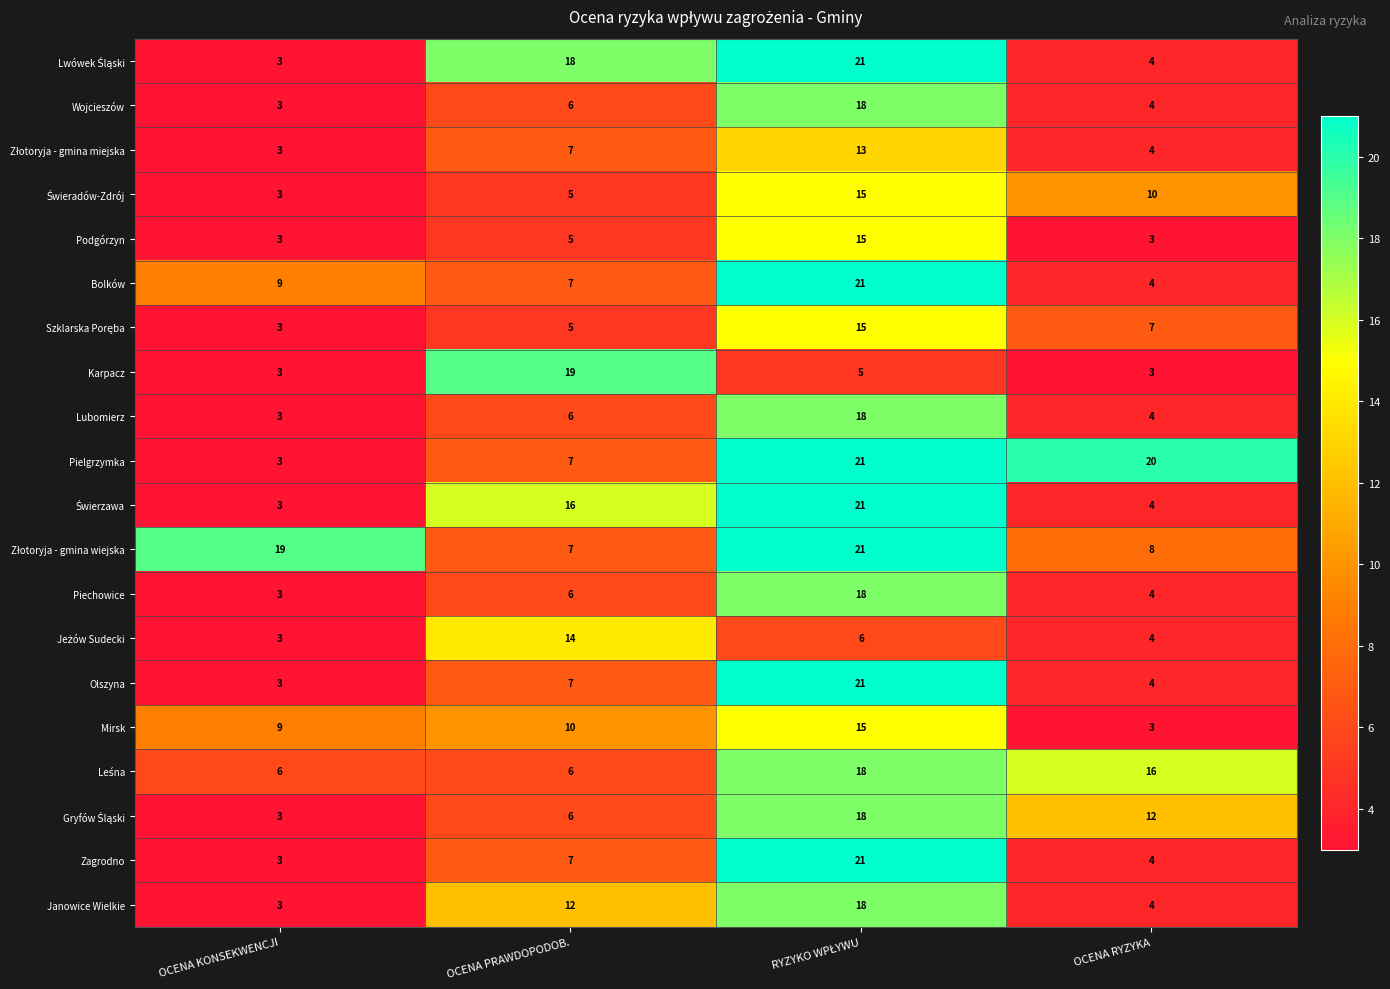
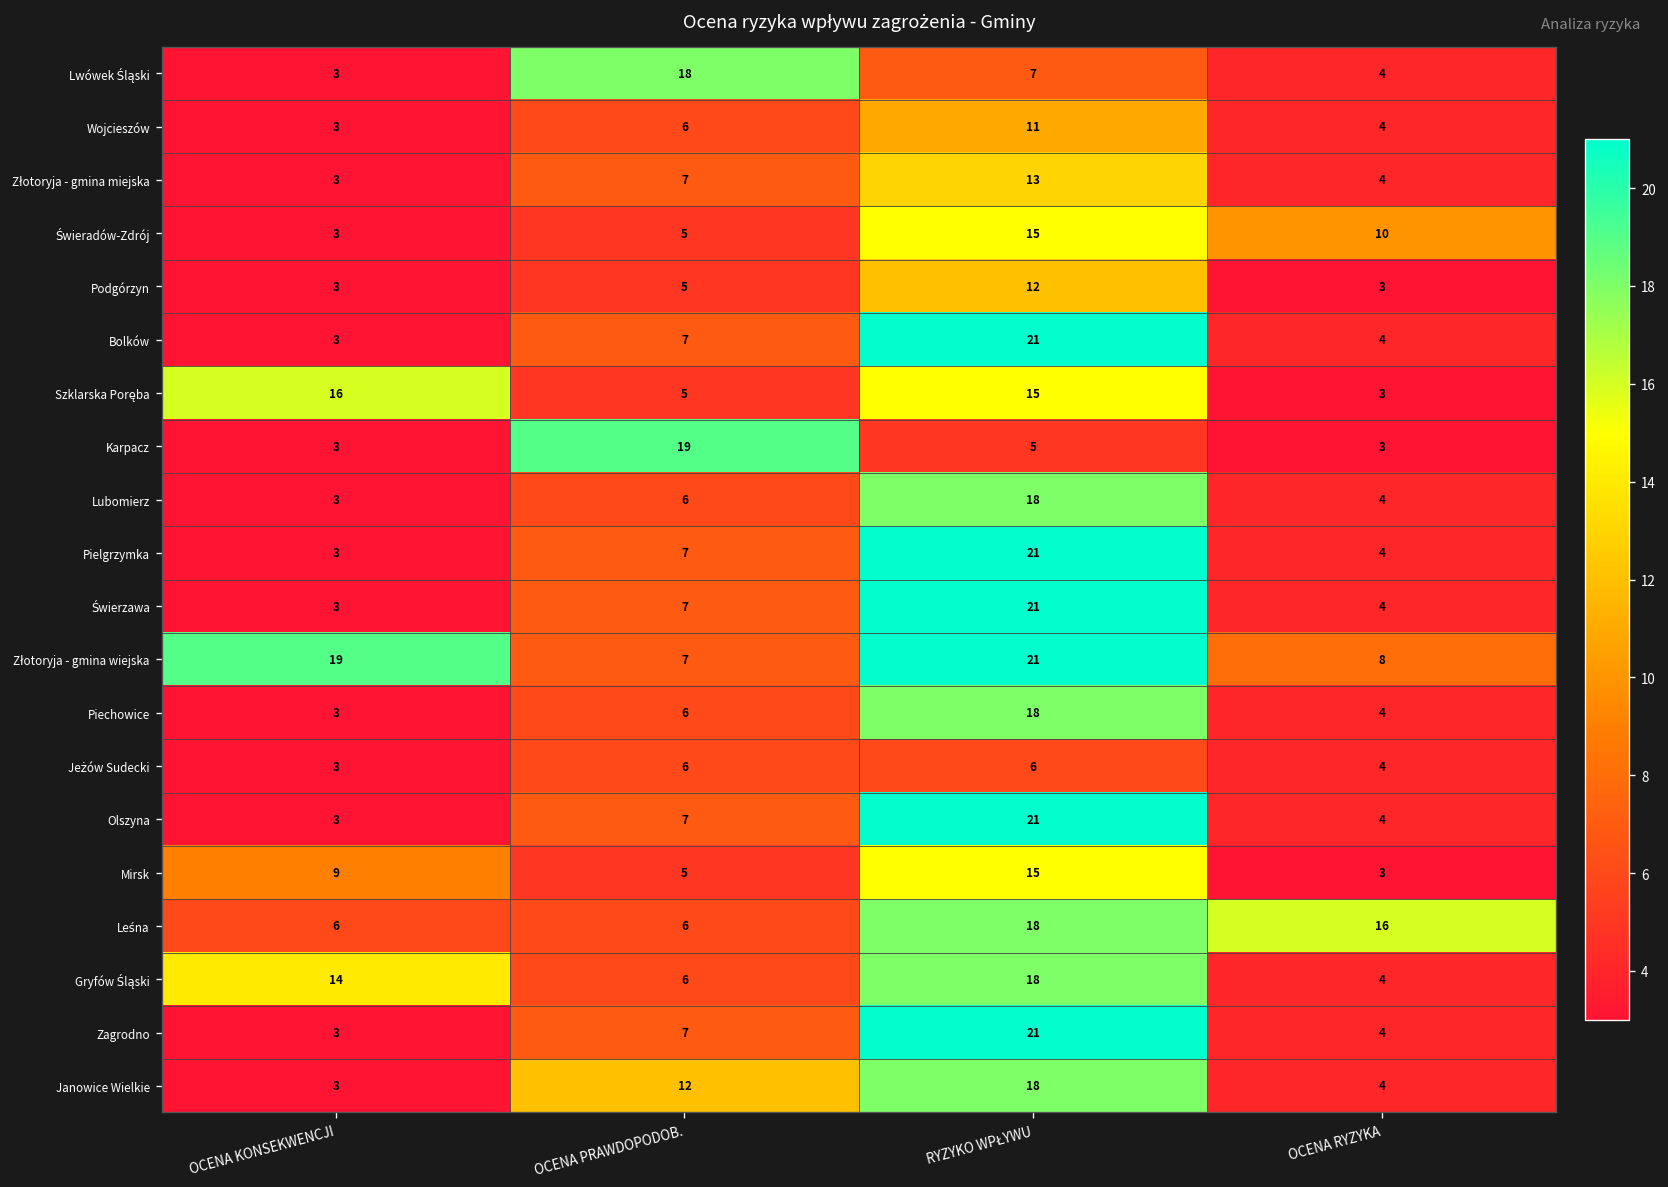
Lwówek Śląski, RYZYKO WPŁYWU: 21 -> 7
Wojcieszów, RYZYKO WPŁYWU: 18 -> 11
Podgórzyn, RYZYKO WPŁYWU: 15 -> 12
Bolków, OCENA KONSEKWENCJI: 9 -> 3
Szklarska Poręba, OCENA KONSEKWENCJI: 3 -> 16
Szklarska Poręba, OCENA RYZYKA: 7 -> 3
Pielgrzymka, OCENA RYZYKA: 20 -> 4
Świerzawa, OCENA PRAWDOPODOB.: 16 -> 7
Jeżów Sudecki, OCENA PRAWDOPODOB.: 14 -> 6
Mirsk, OCENA PRAWDOPODOB.: 10 -> 5
Gryfów Śląski, OCENA KONSEKWENCJI: 3 -> 14
Gryfów Śląski, OCENA RYZYKA: 12 -> 4
